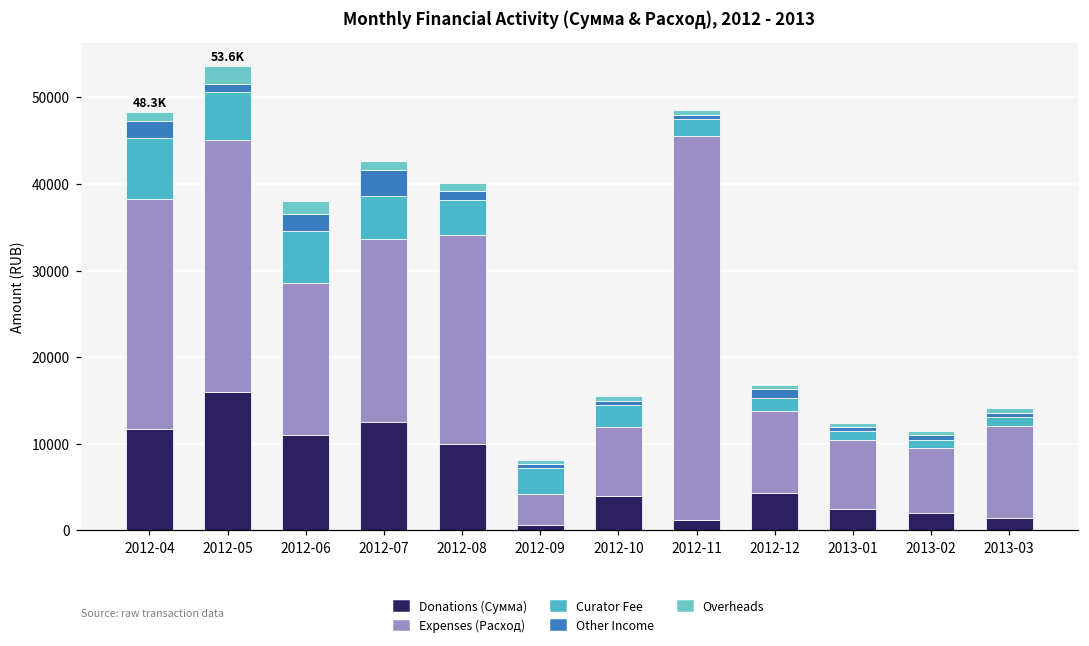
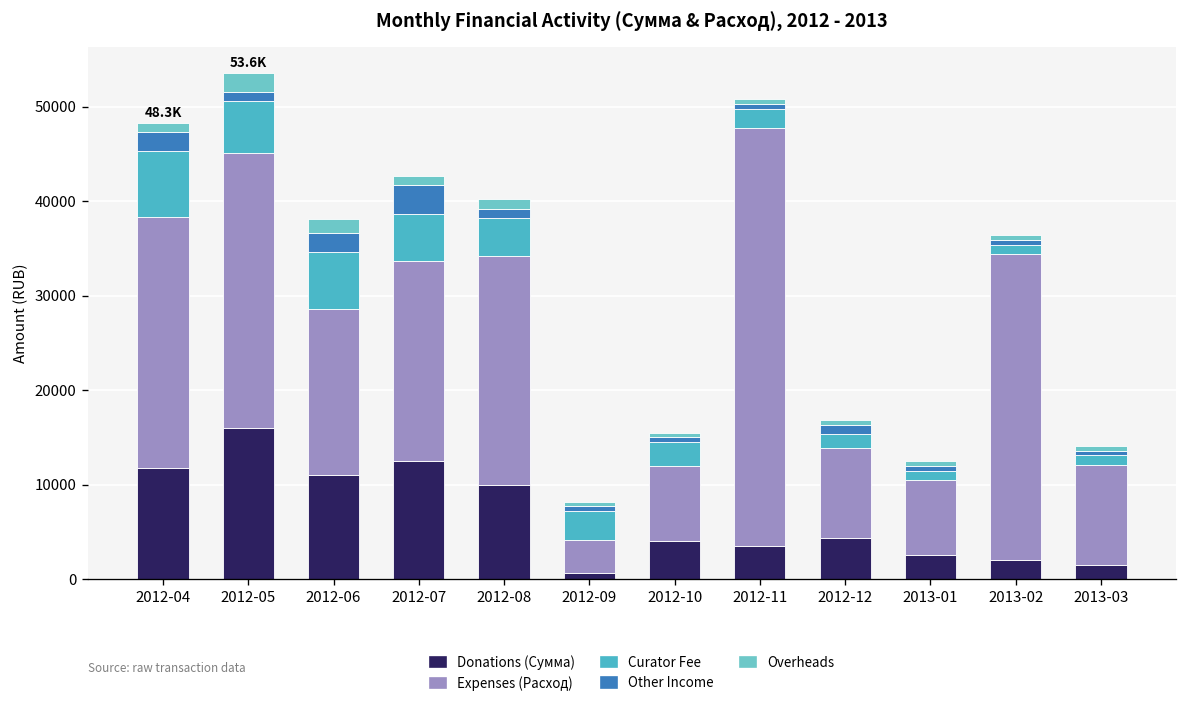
Donations (Сумма), 2012-11: 1000 -> 4000
Expenses (Расход), 2013-02: 8000 -> 32000
